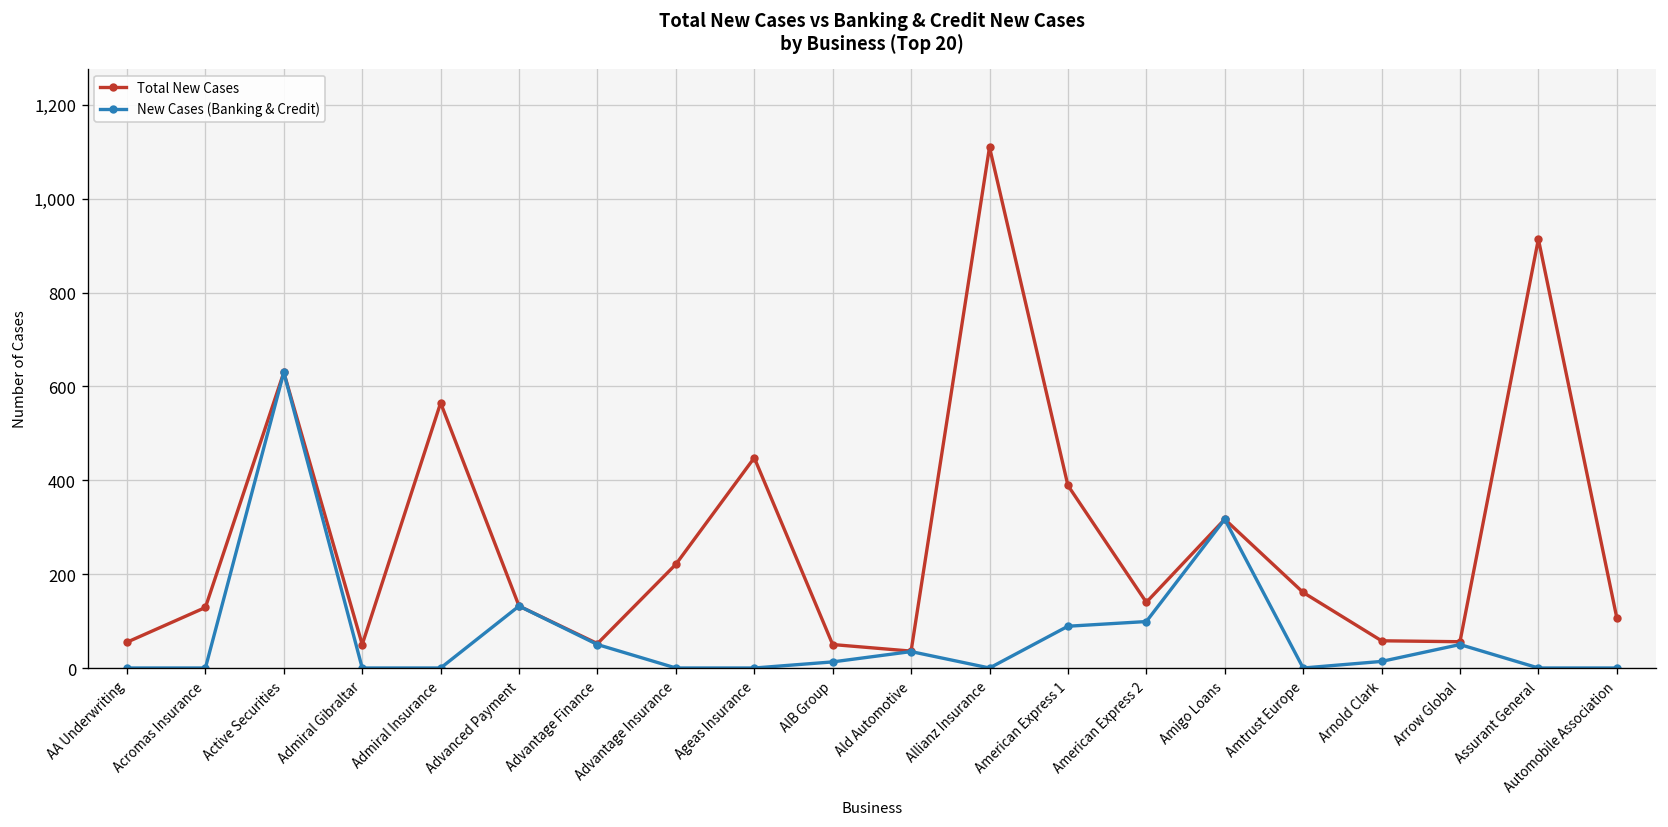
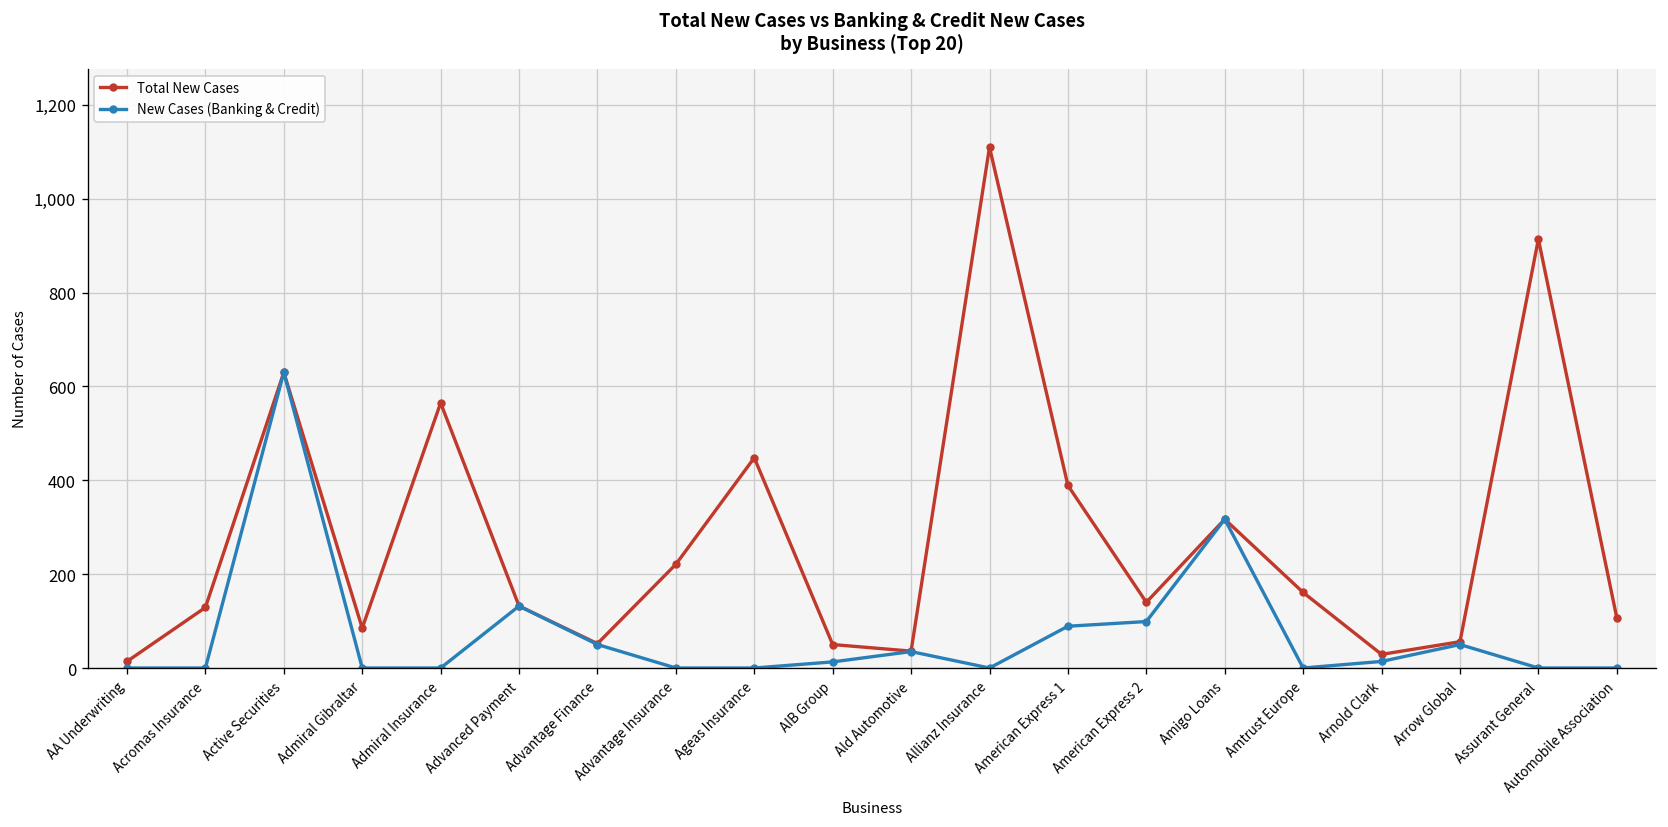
Total New Cases, AA Underwriting: 60 -> 10
Total New Cases, Admiral Gibraltar: 50 -> 90
Total New Cases, Arnold Clark: 60 -> 30
